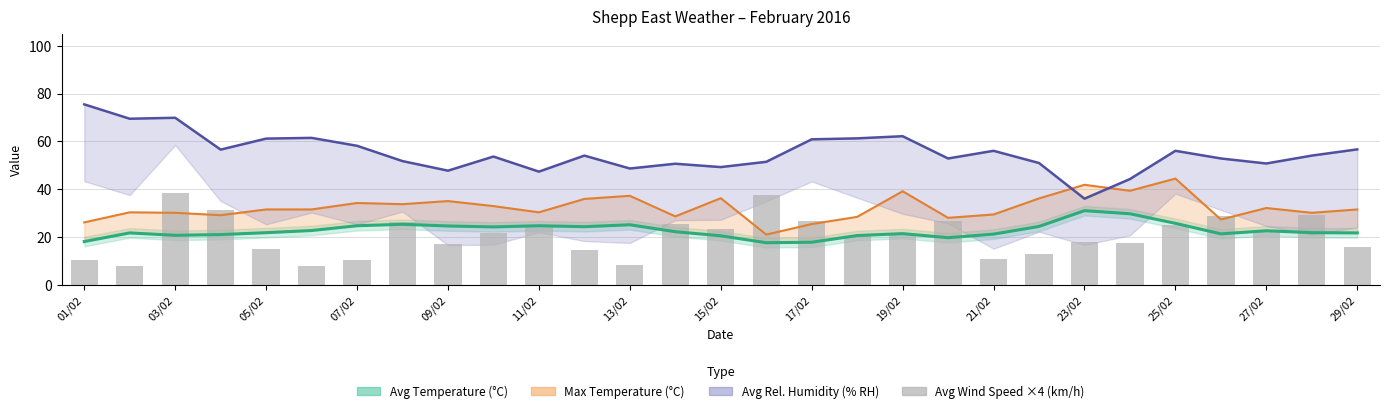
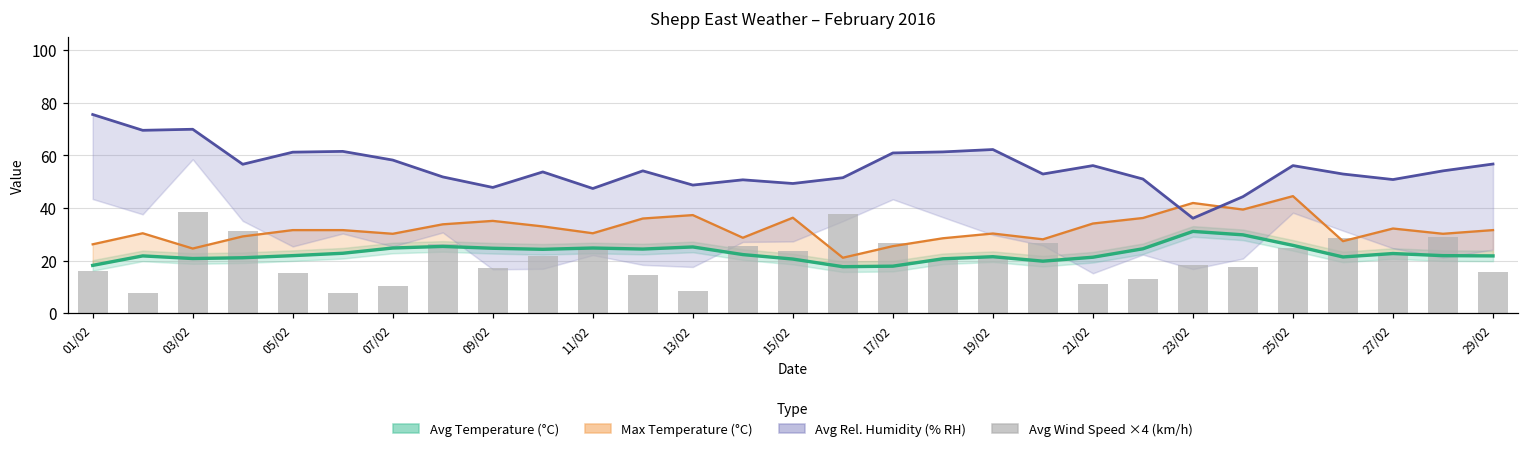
Avg Wind Speed ×4 (km/h), 01/02: 11 -> 16
Max Temperature (°C), 03/02: 30 -> 25
Max Temperature (°C), 07/02: 34 -> 30
Max Temperature (°C), 19/02: 39 -> 30
Max Temperature (°C), 21/02: 30 -> 34
